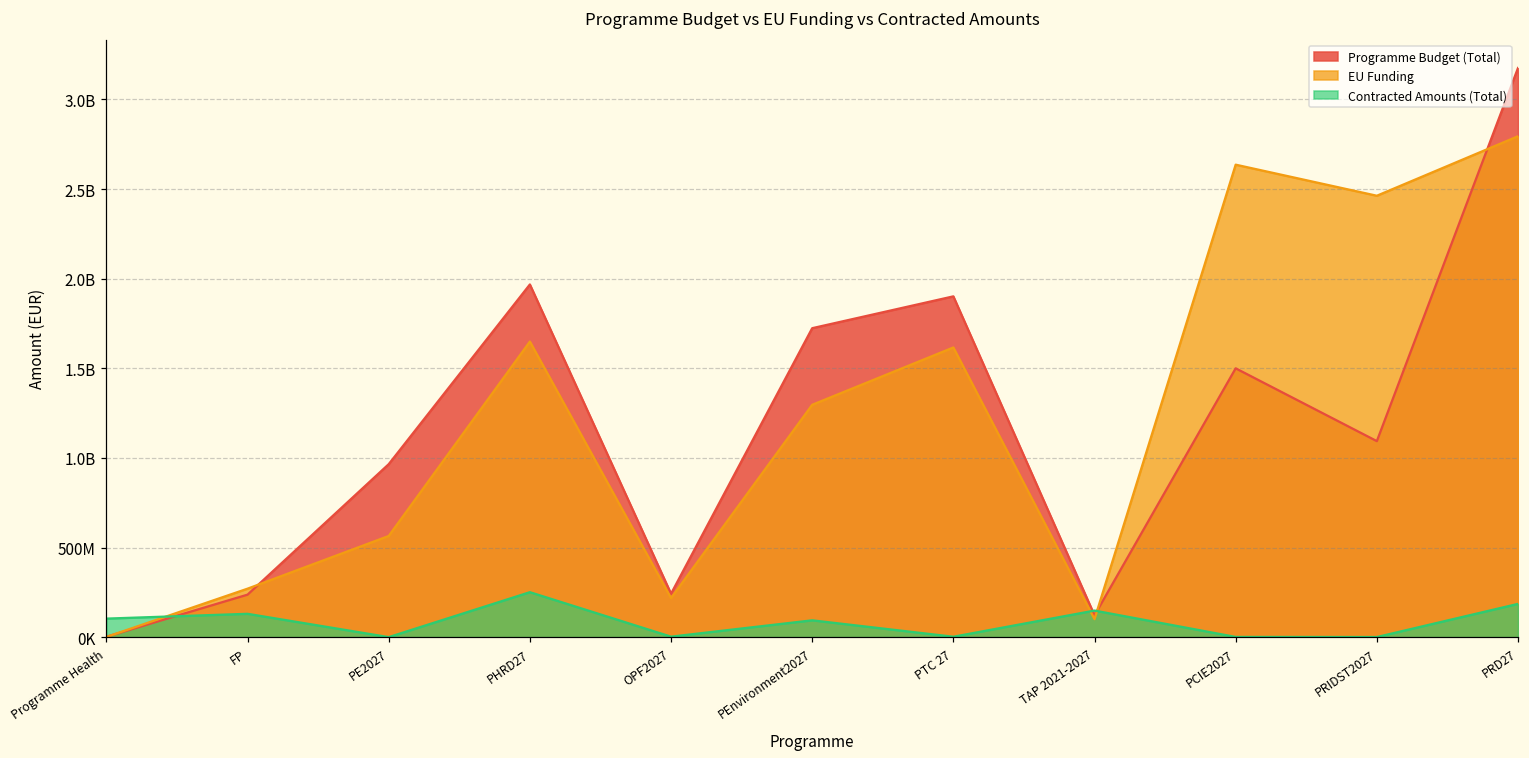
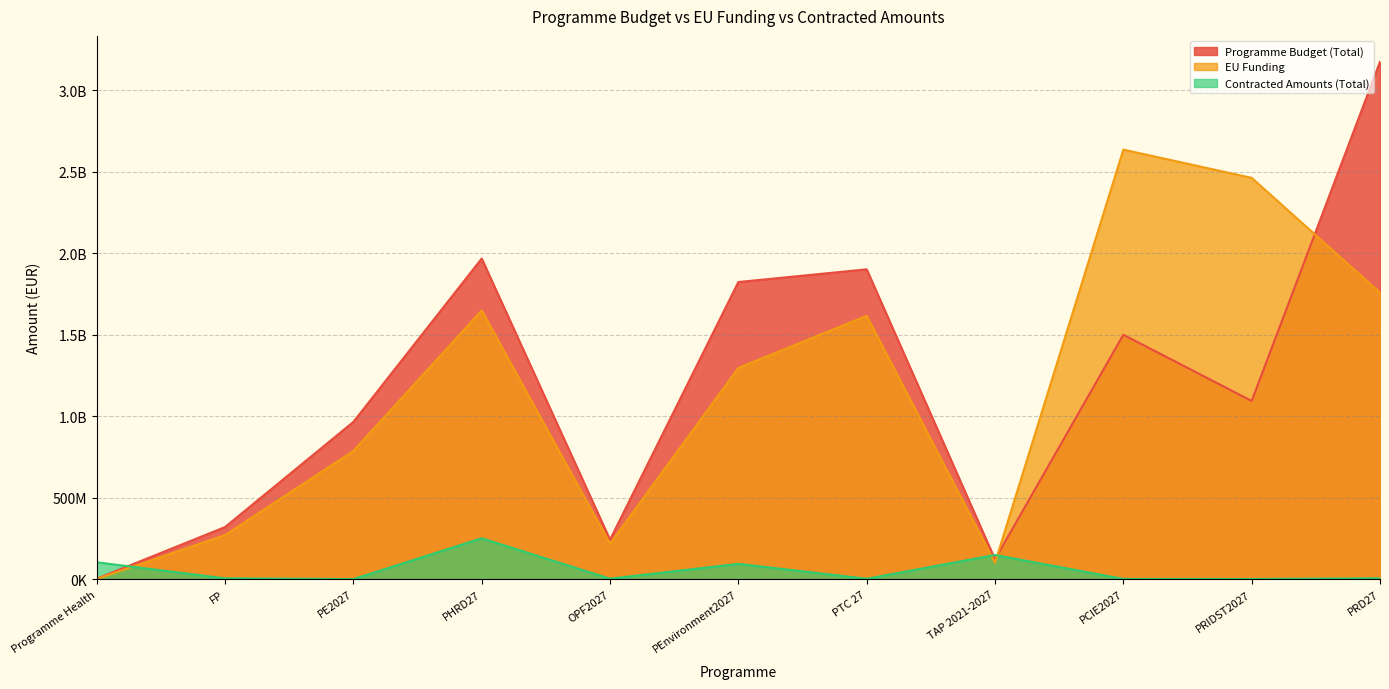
Programme Budget (Total), FP: 240000000 -> 320000000
Contracted Amounts (Total), FP: 130000000 -> 0
EU Funding, PE2027: 560000000 -> 790000000
Programme Budget (Total), PEnvironment2027: 1720000000 -> 1820000000
EU Funding, PRD27: 2790000000 -> 1760000000
Contracted Amounts (Total), PRD27: 190000000 -> 0
